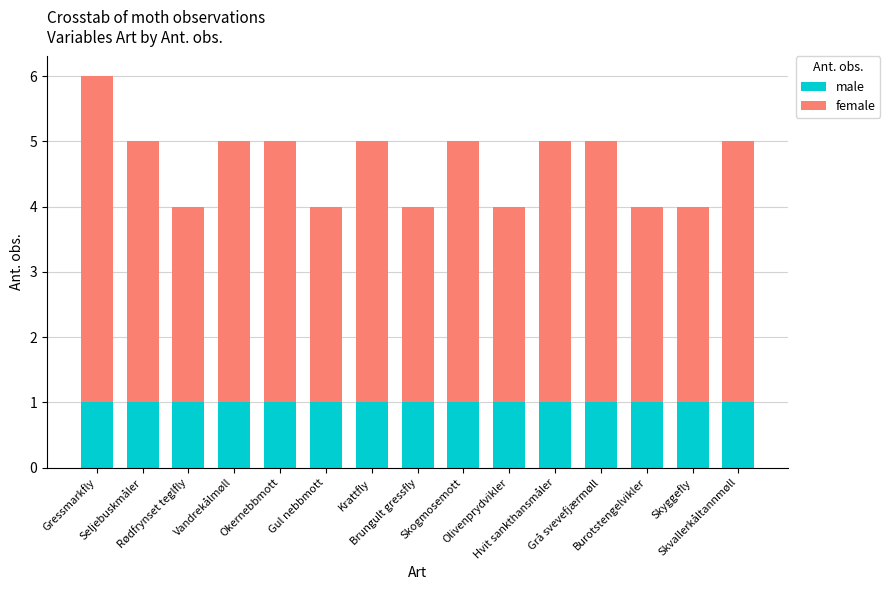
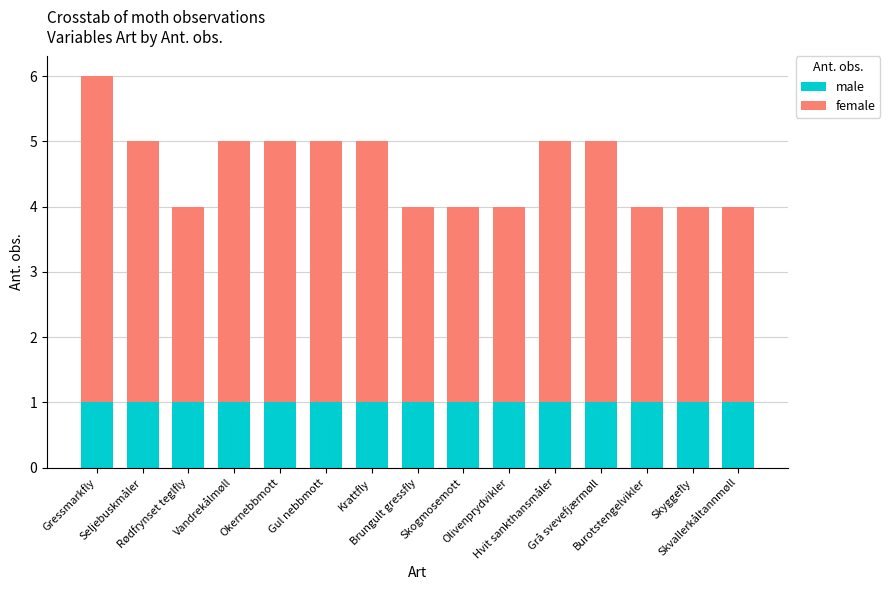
female, Gul nebbmott: 3 -> 4
female, Skogmosemott: 4 -> 3
female, Skvallerkåltannmøll: 4 -> 3
